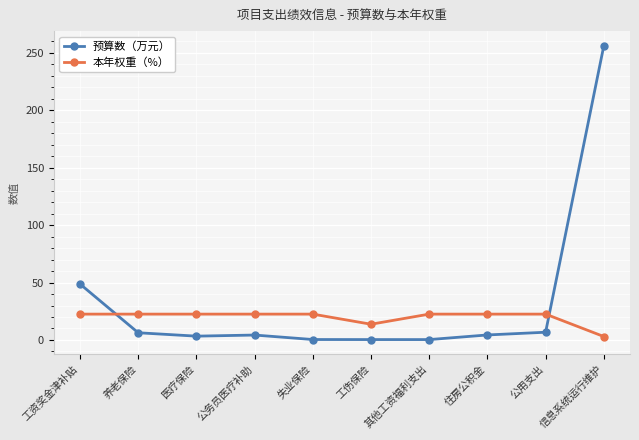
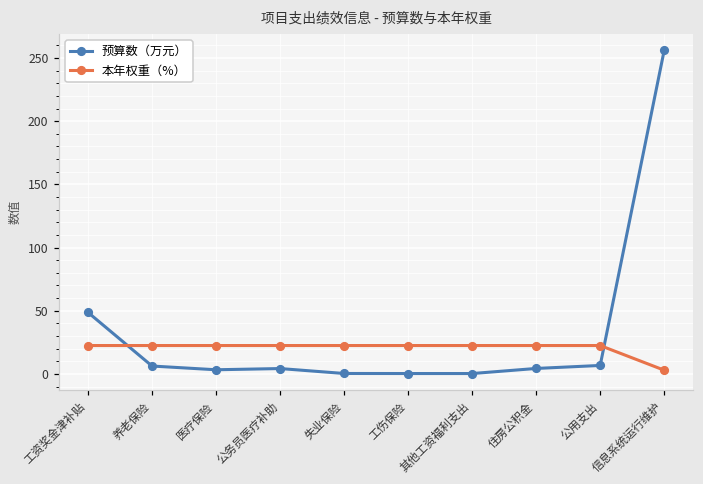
本年权重（%）, 工伤保险: 14 -> 23
